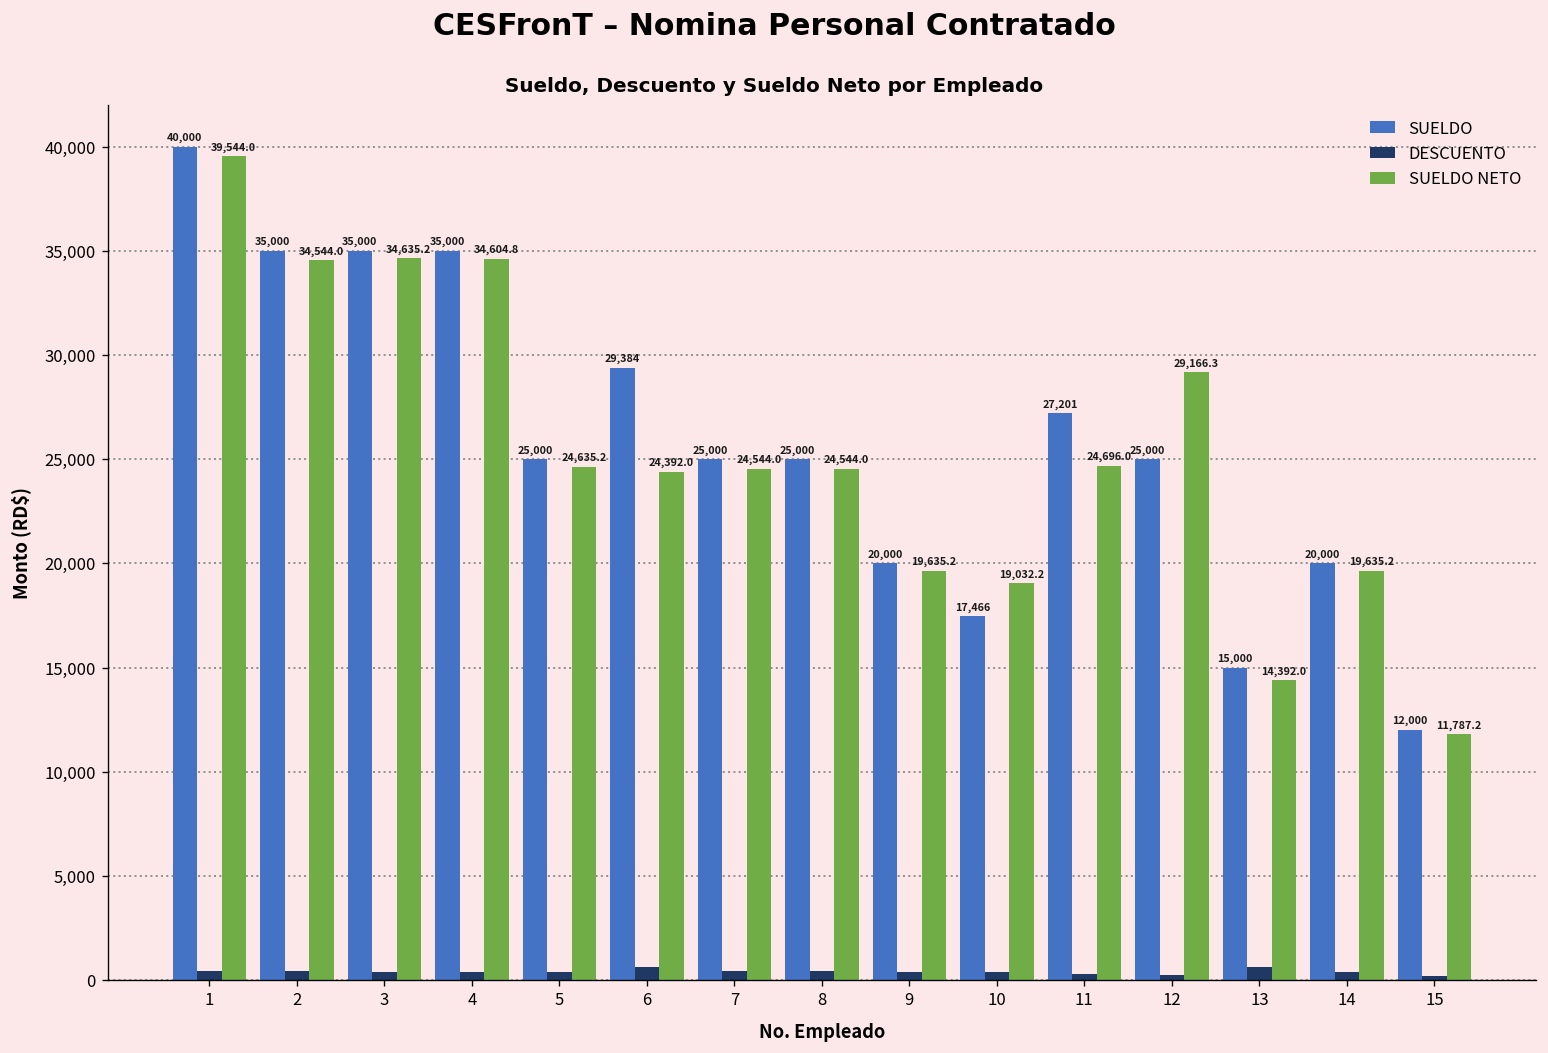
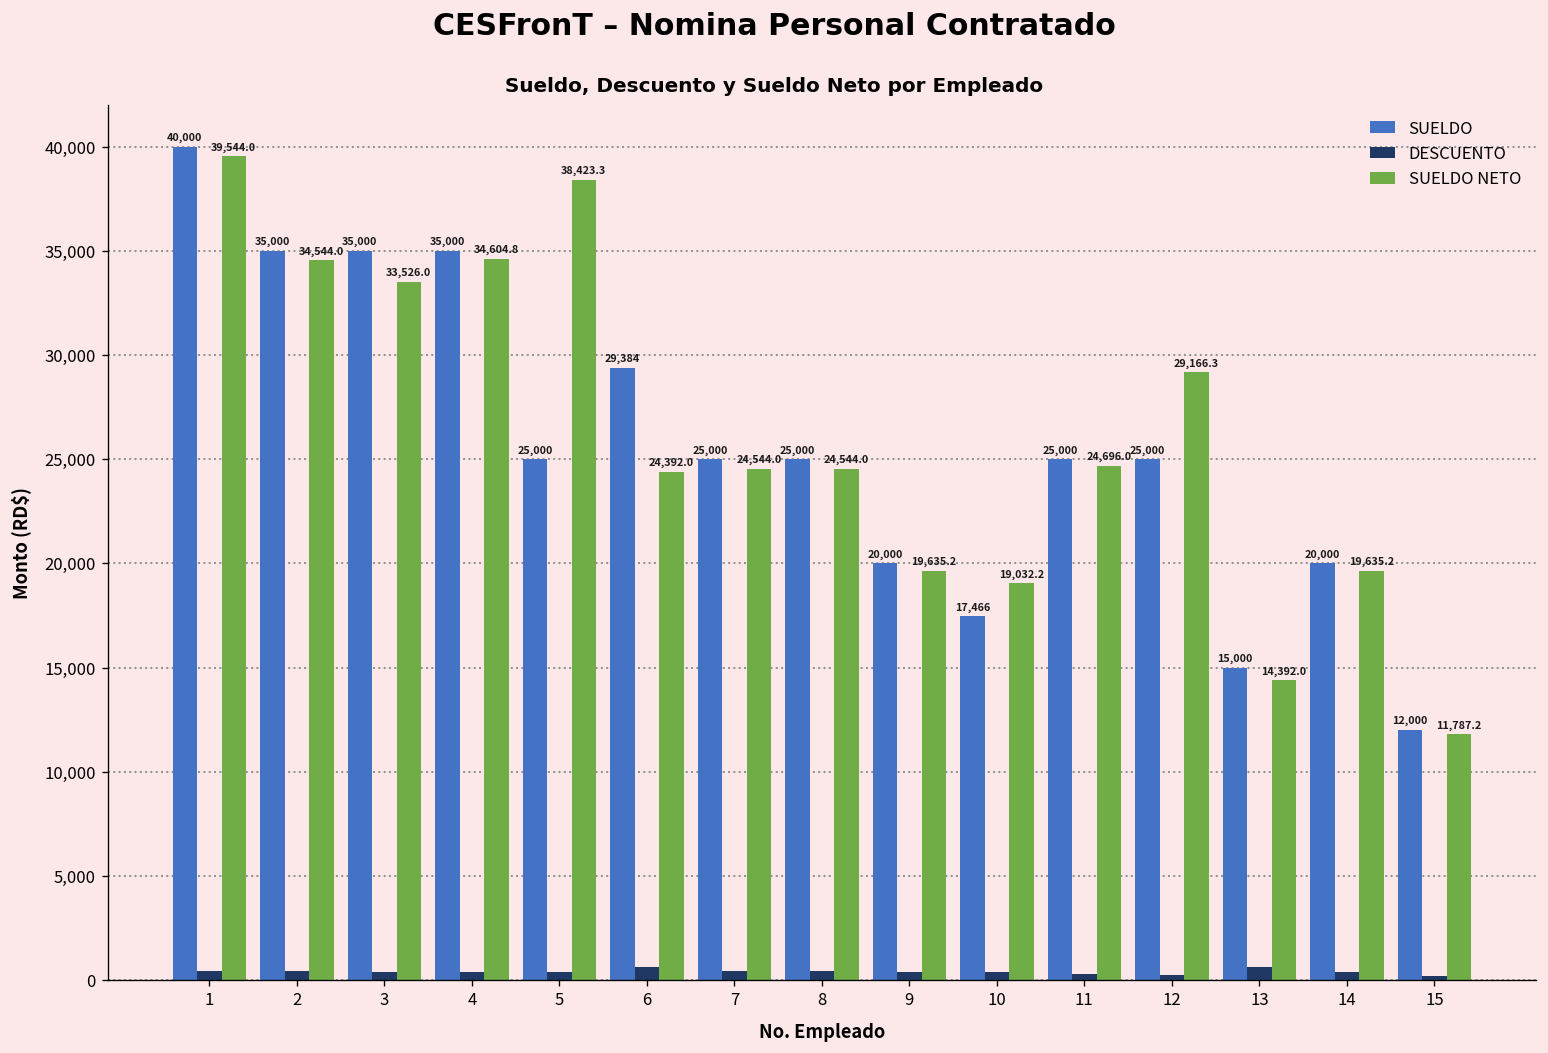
SUELDO NETO, 3: 34,635.2 -> 33,526.0
SUELDO NETO, 5: 24,635.2 -> 38,423.3
SUELDO, 11: 27,201 -> 25,000
